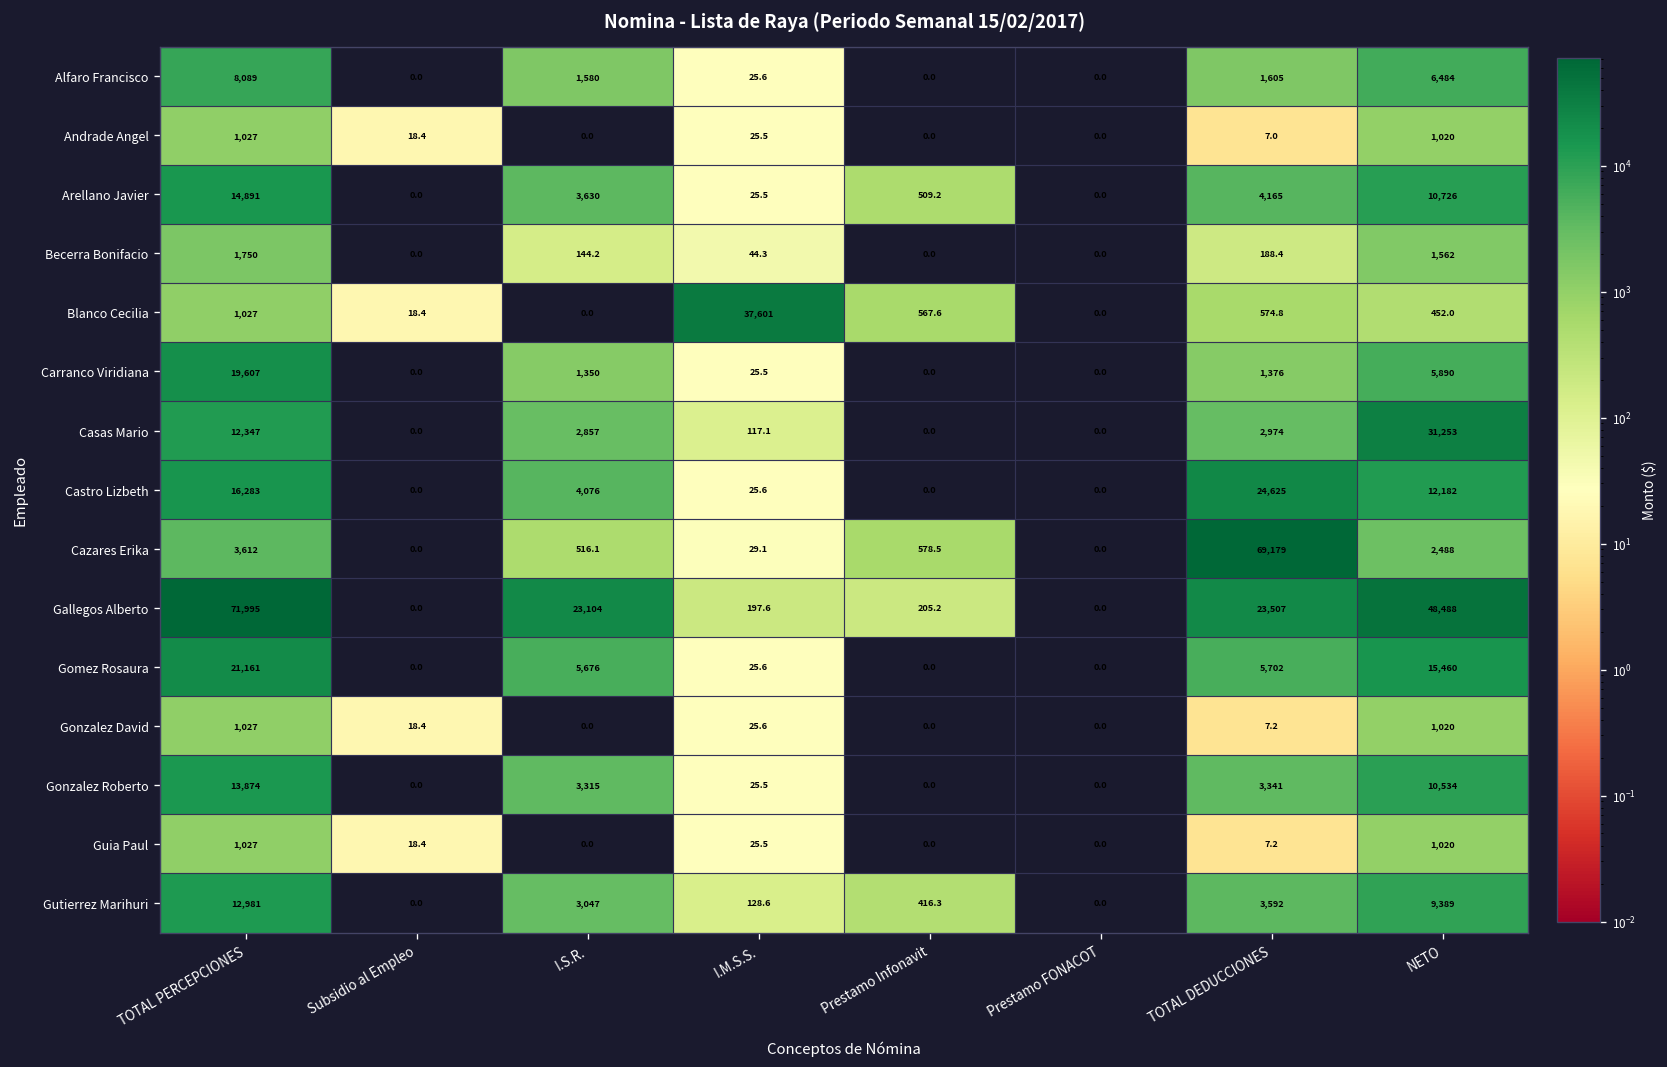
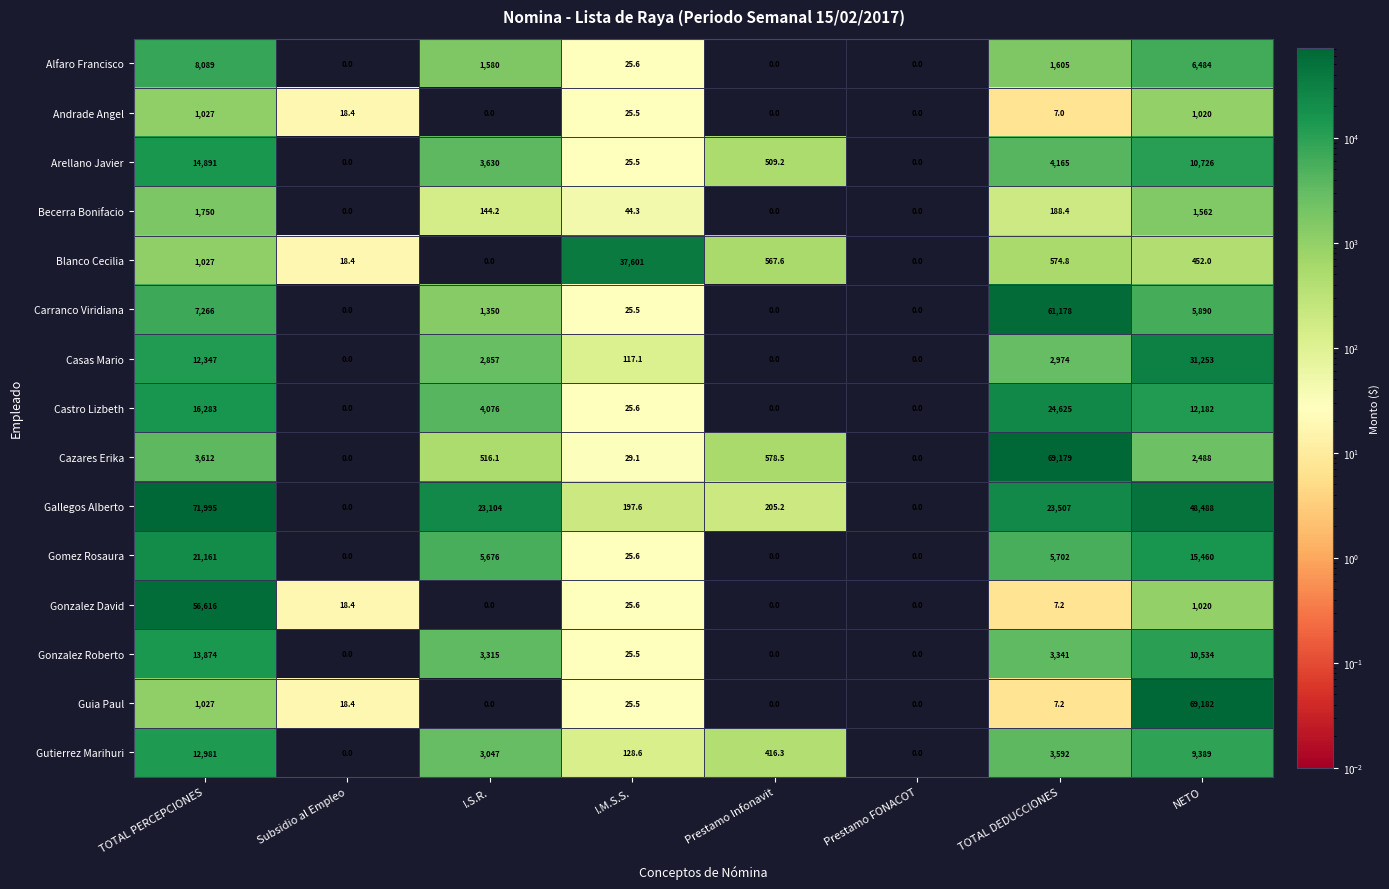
Carranco Viridiana, TOTAL PERCEPCIONES: 19,607 -> 7,266
Carranco Viridiana, TOTAL DEDUCCIONES: 1,376 -> 61,178
Gonzalez David, TOTAL PERCEPCIONES: 1,027 -> 56,616
Guia Paul, NETO: 1,020 -> 69,182
